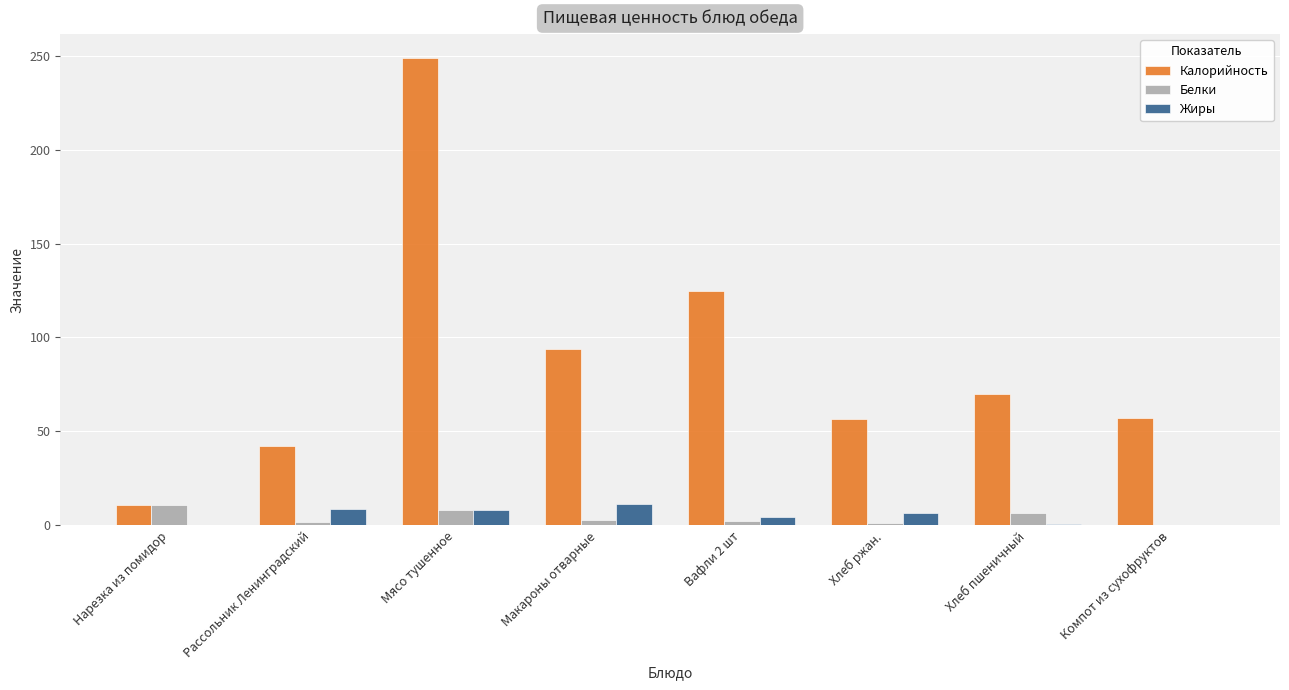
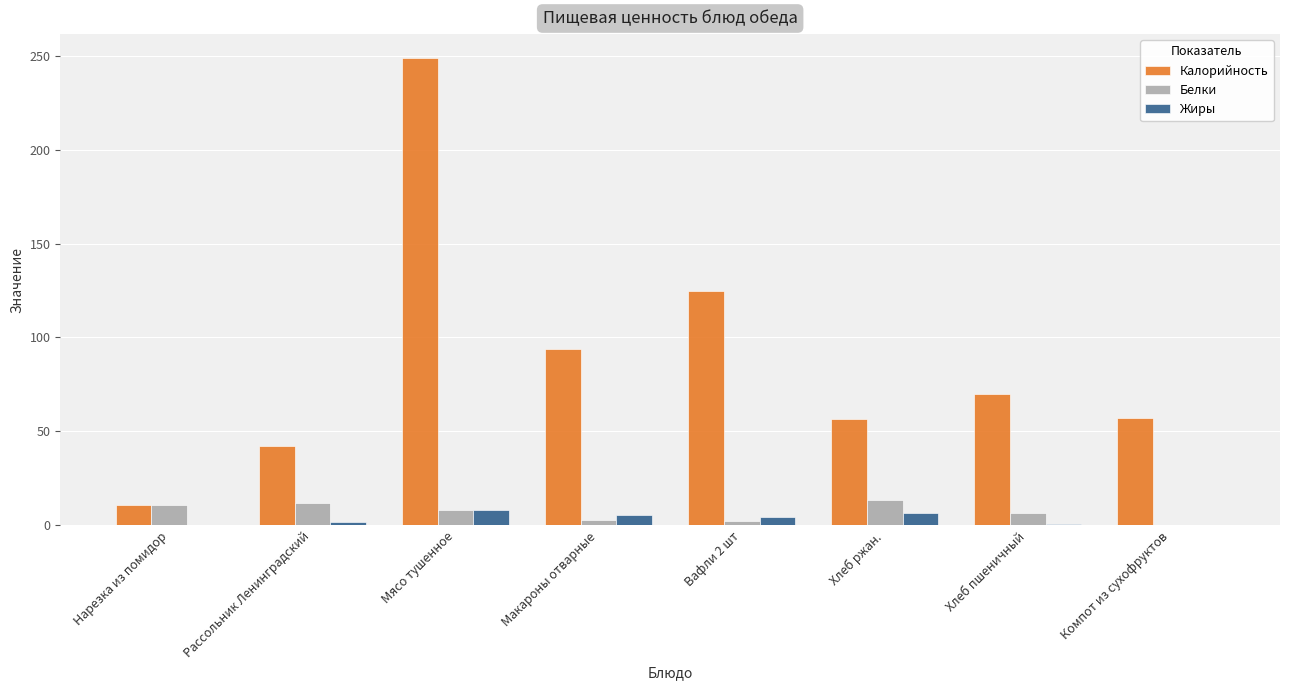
Белки, Рассольник Ленинградский: 2 -> 12
Жиры, Рассольник Ленинградский: 9 -> 2
Жиры, Макароны отварные: 11 -> 6
Белки, Хлеб ржан.: 1 -> 13
